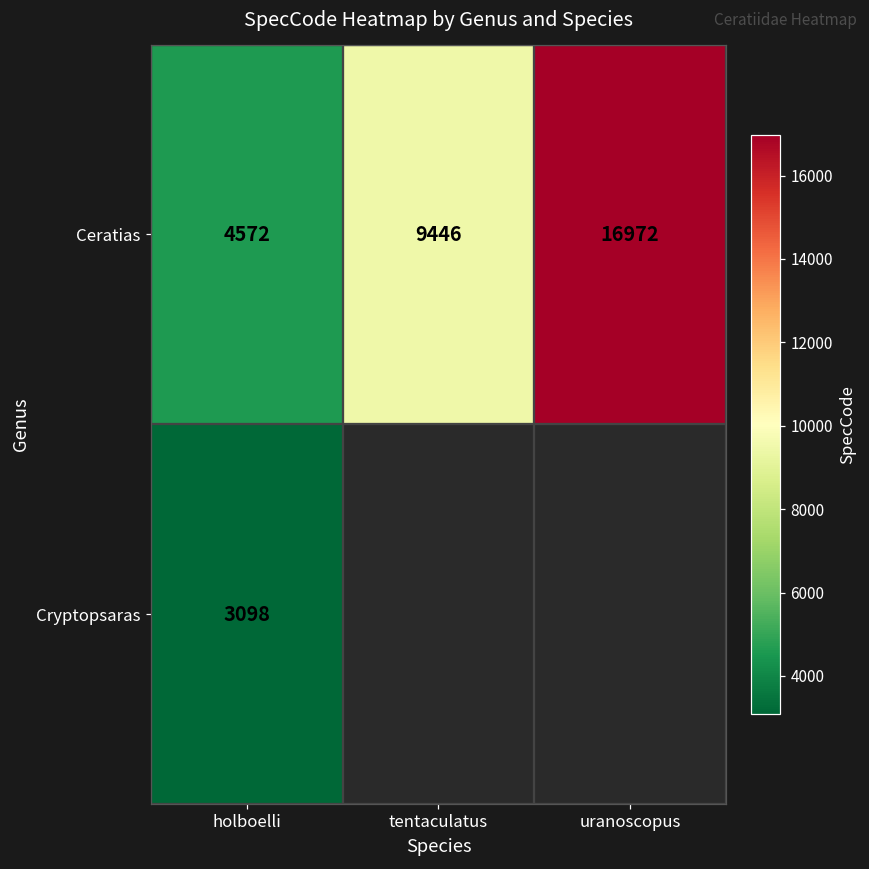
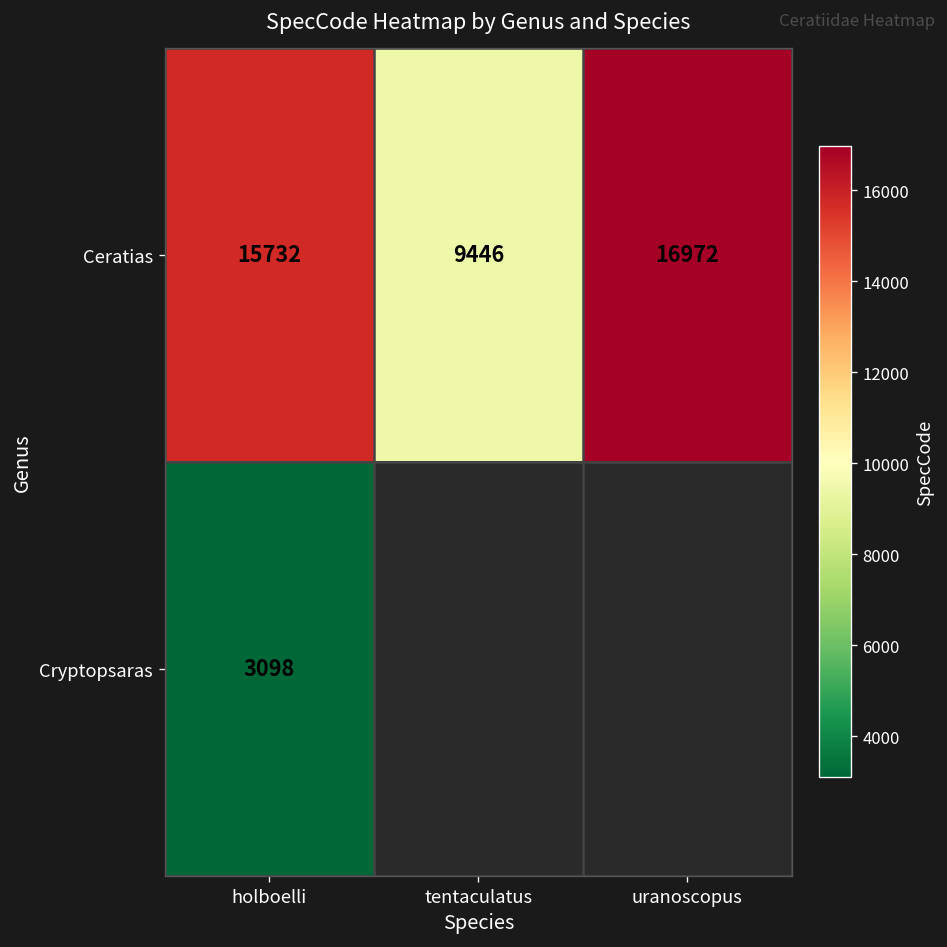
Ceratias, holboelli: 4572 -> 15732
